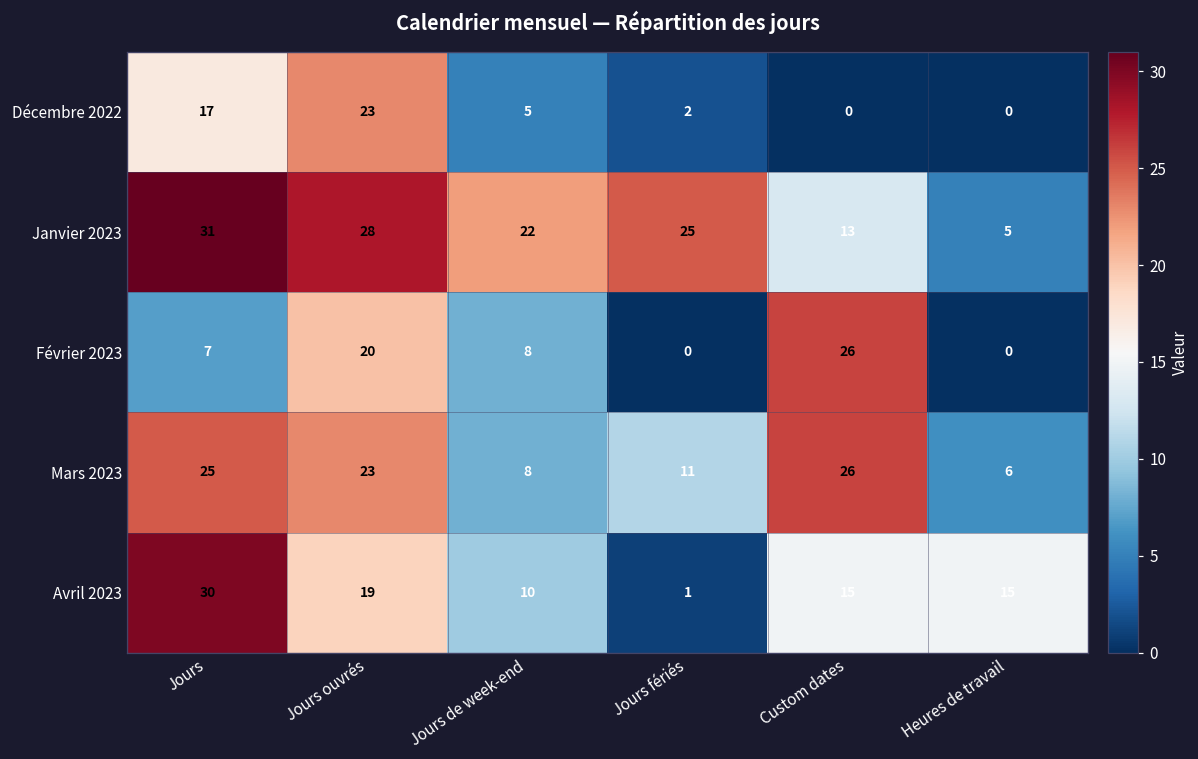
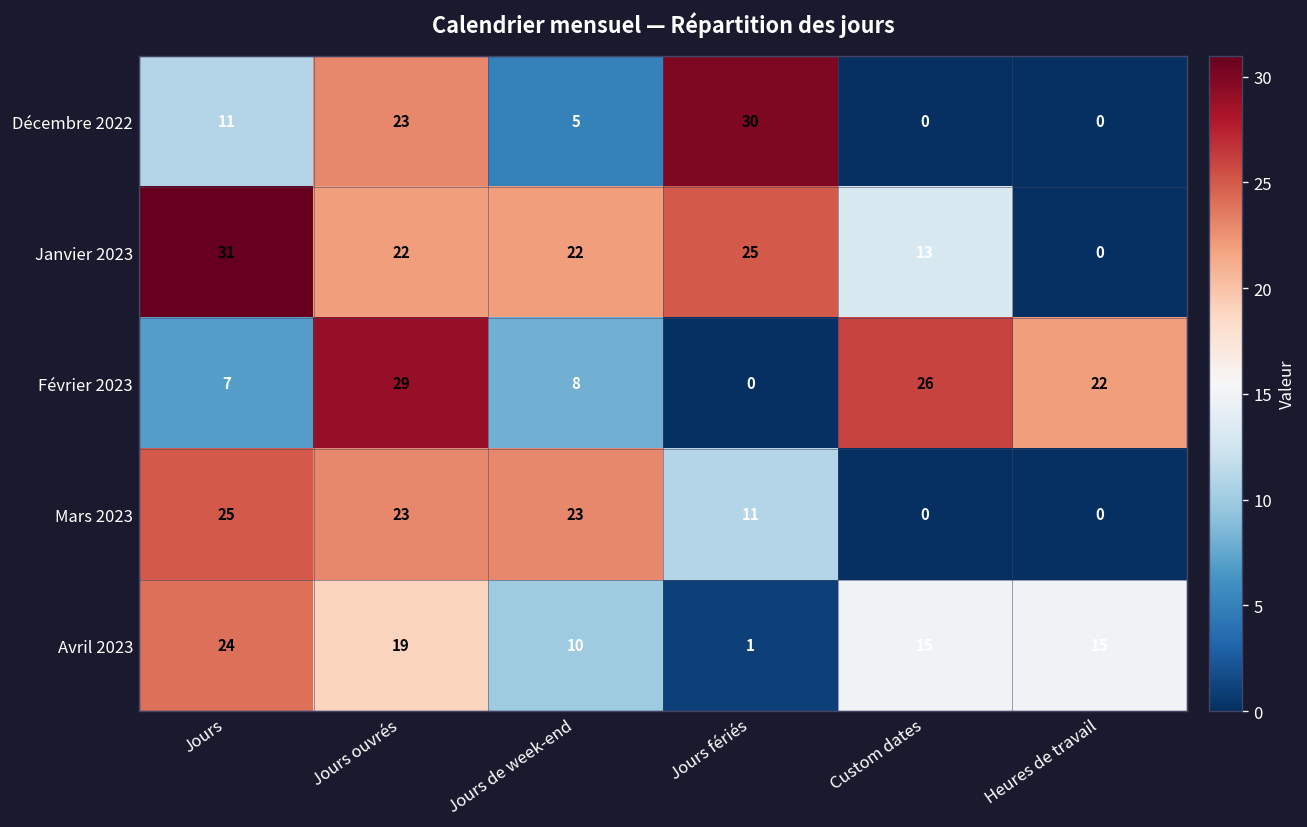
Décembre 2022, Jours: 17 -> 11
Décembre 2022, Jours fériés: 2 -> 30
Janvier 2023, Jours ouvrés: 28 -> 22
Janvier 2023, Heures de travail: 5 -> 0
Février 2023, Jours ouvrés: 20 -> 29
Février 2023, Heures de travail: 0 -> 22
Mars 2023, Jours de week-end: 8 -> 23
Mars 2023, Custom dates: 26 -> 0
Mars 2023, Heures de travail: 6 -> 0
Avril 2023, Jours: 30 -> 24
